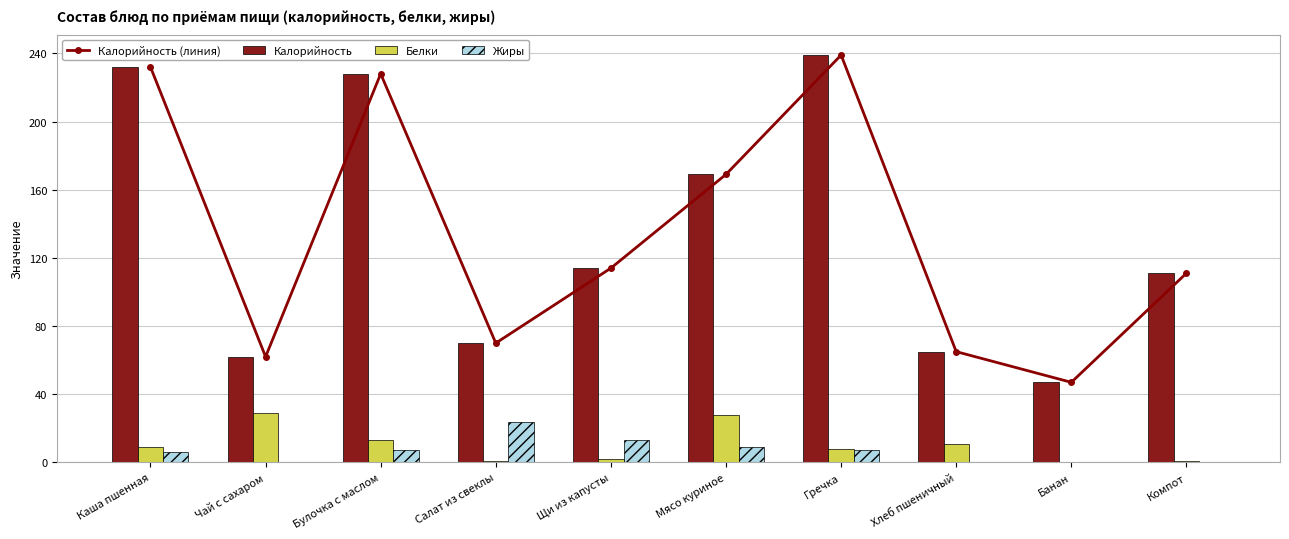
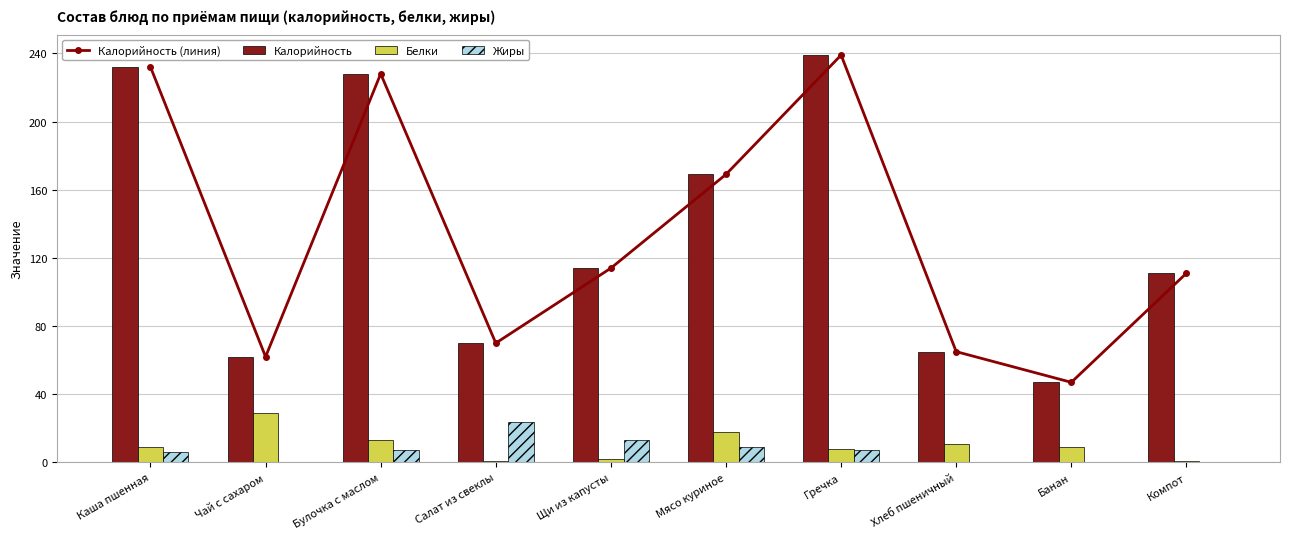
Белки, Мясо куриное: 28 -> 18
Белки, Банан: 0 -> 9
